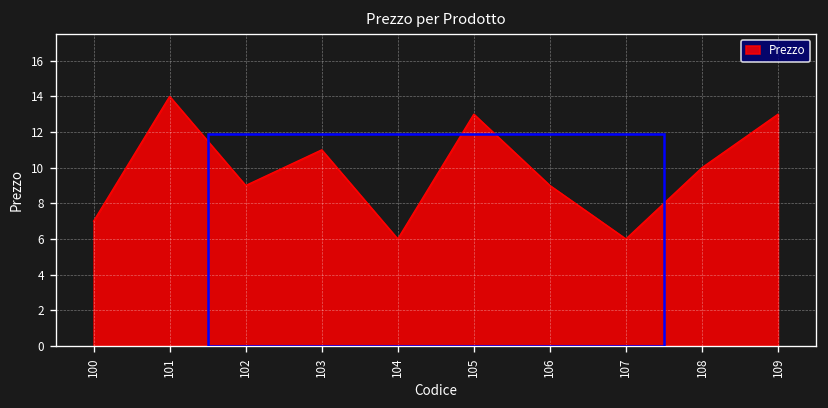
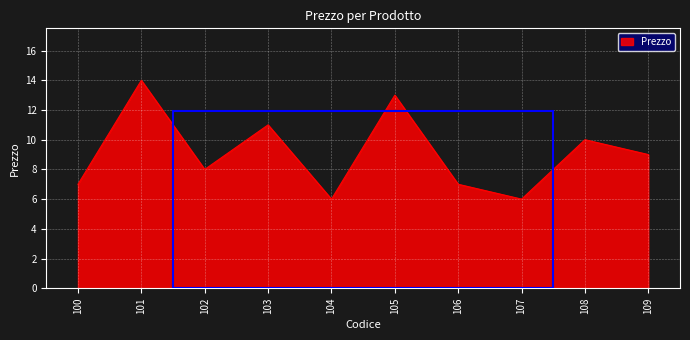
102: 9 -> 8
106: 9 -> 7
109: 13 -> 9
